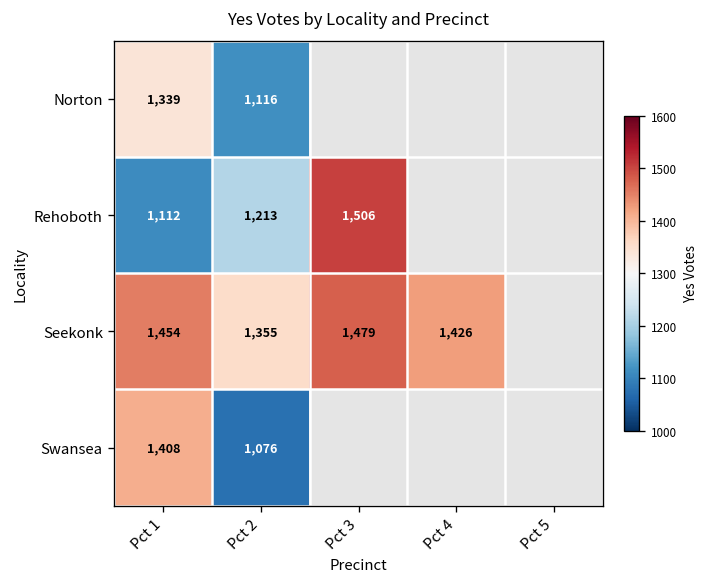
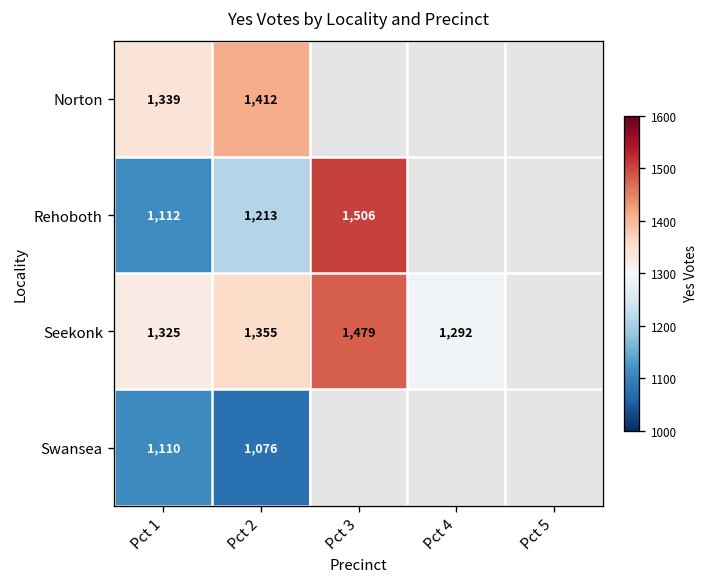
Norton, Pct 2: 1,116 -> 1,412
Seekonk, Pct 1: 1,454 -> 1,325
Seekonk, Pct 4: 1,426 -> 1,292
Swansea, Pct 1: 1,408 -> 1,110
